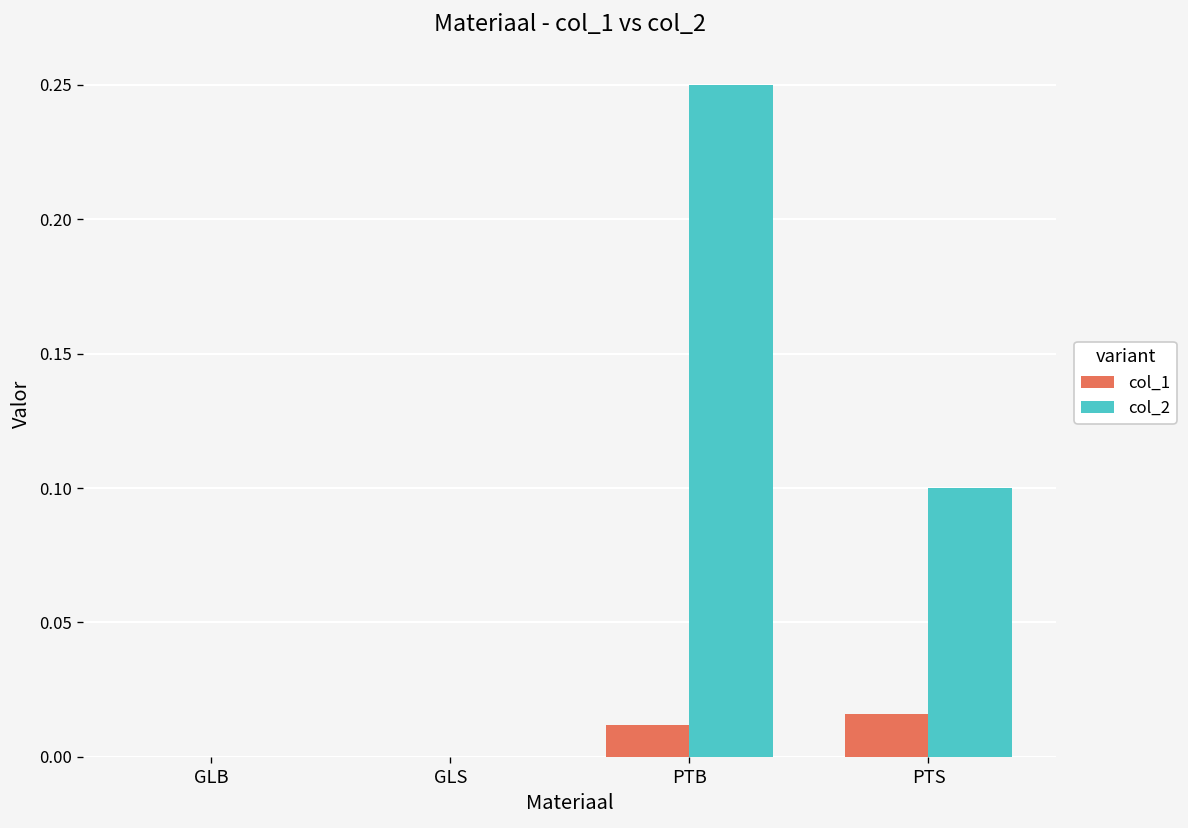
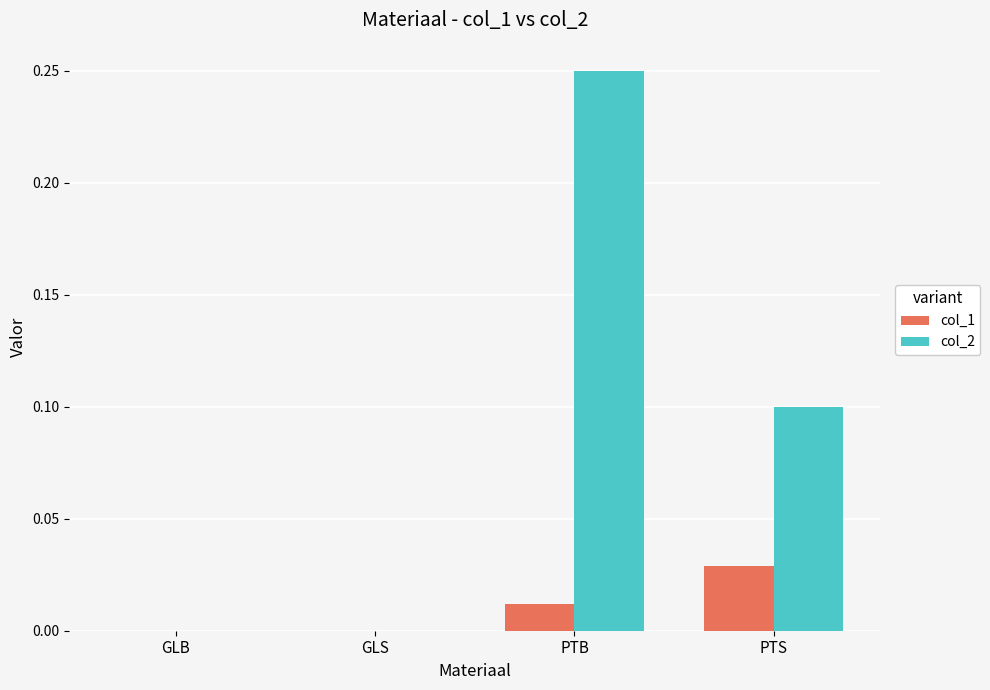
col_1, PTS: 0.016 -> 0.029
